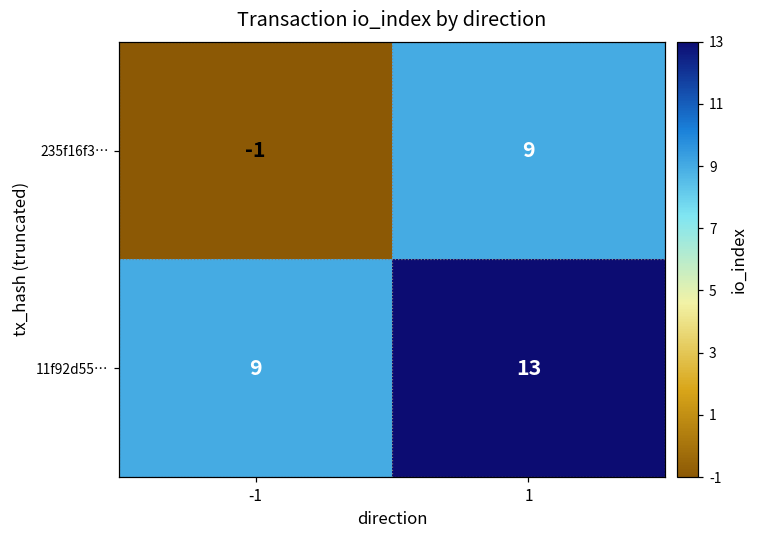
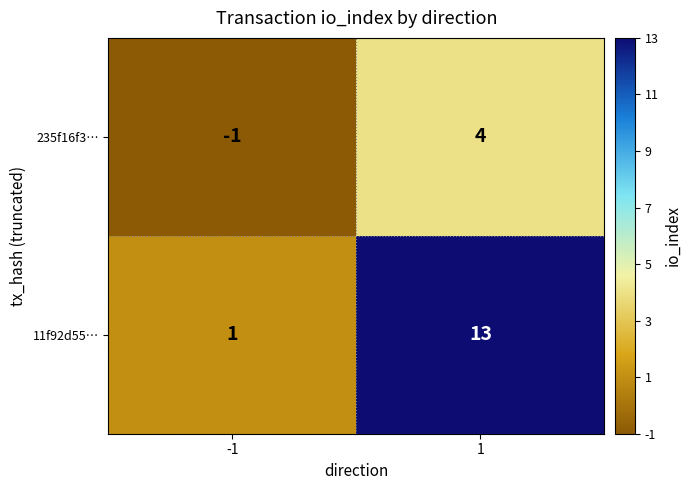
235f16f3…, 1: 9 -> 4
11f92d55…, -1: 9 -> 1
